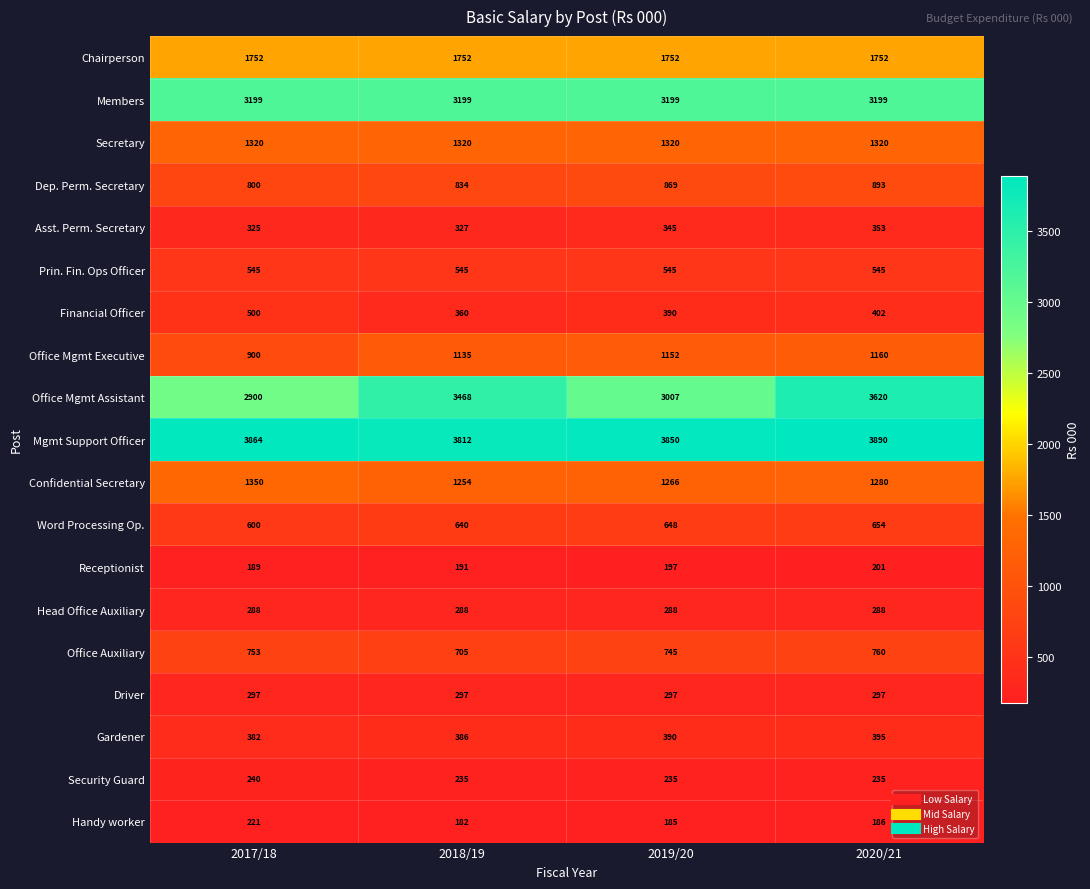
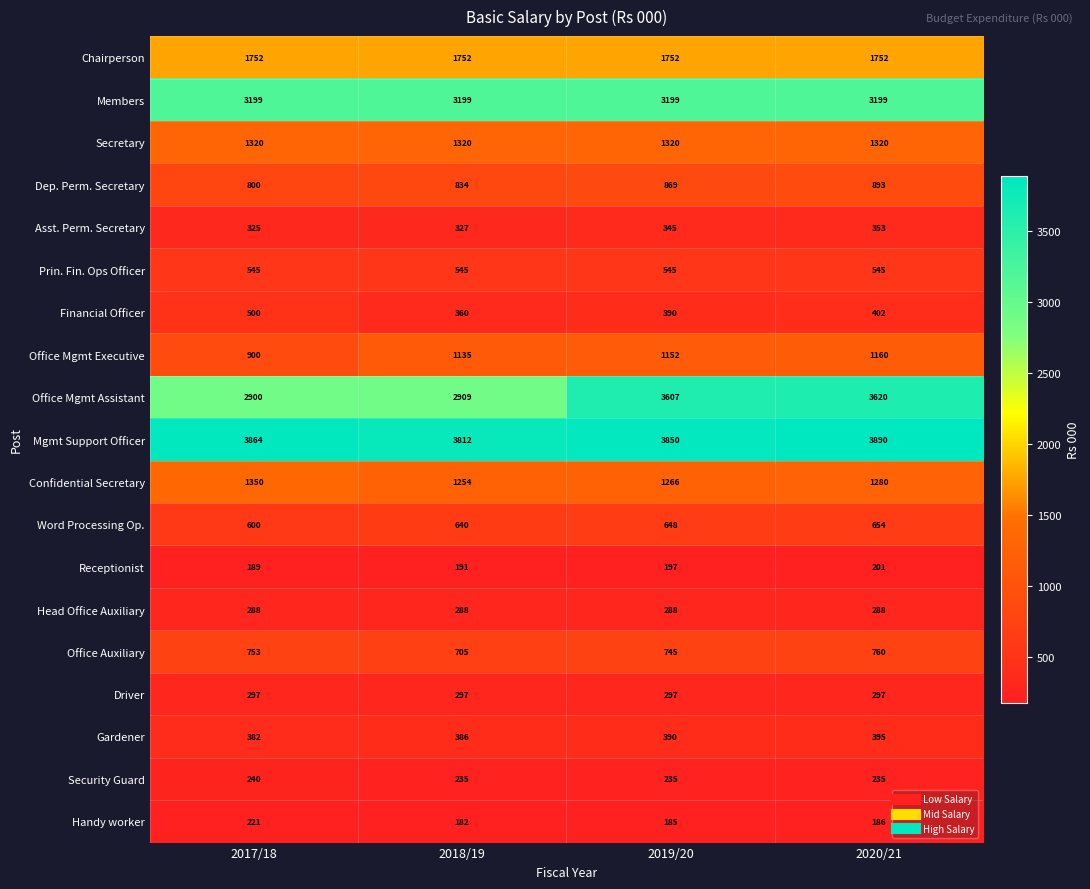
Office Mgmt Assistant, 2018/19: 3468 -> 2909
Office Mgmt Assistant, 2019/20: 3007 -> 3607
